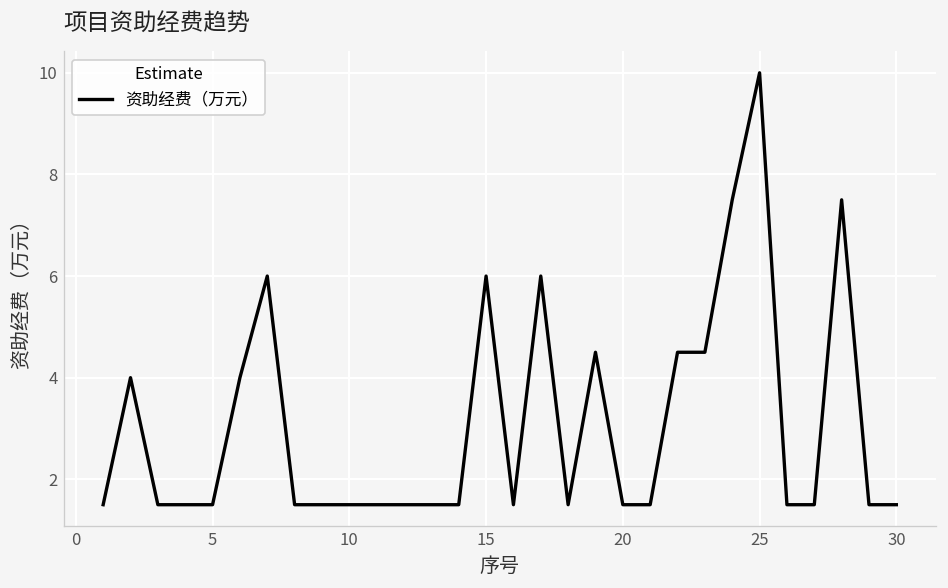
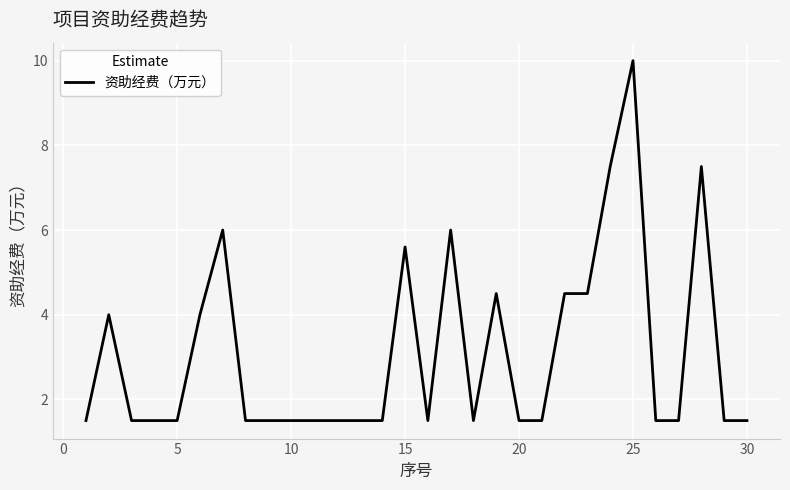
15: 6.0 -> 5.6
